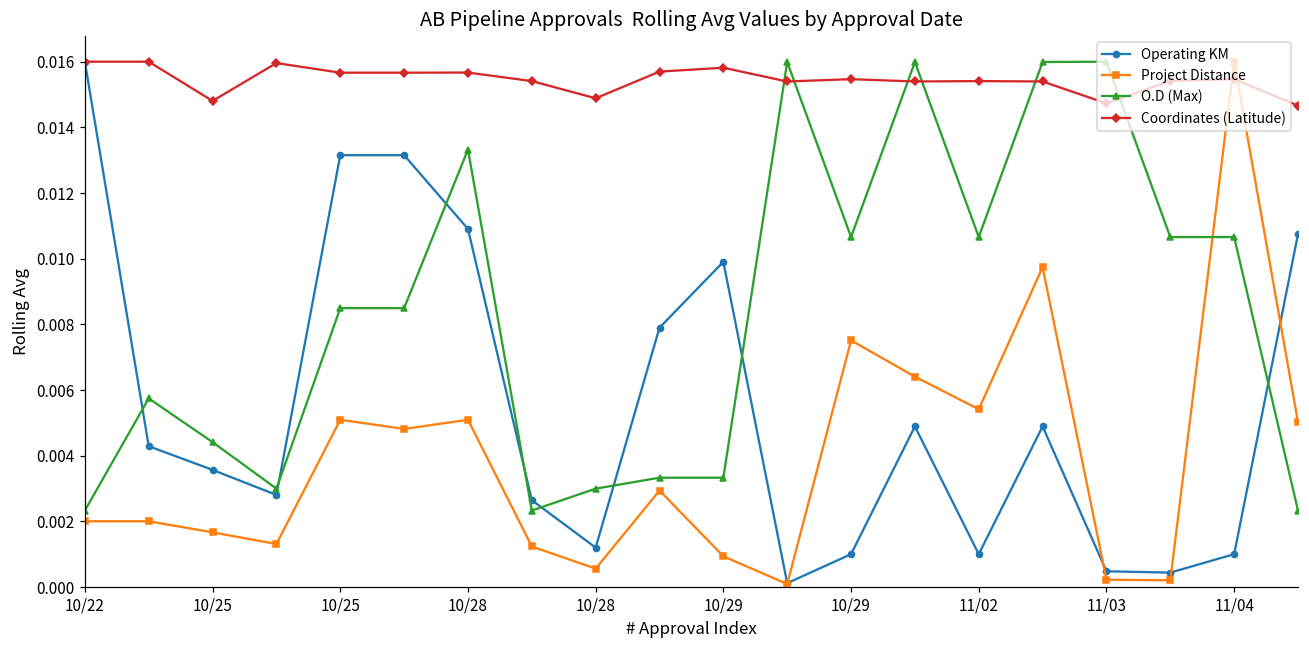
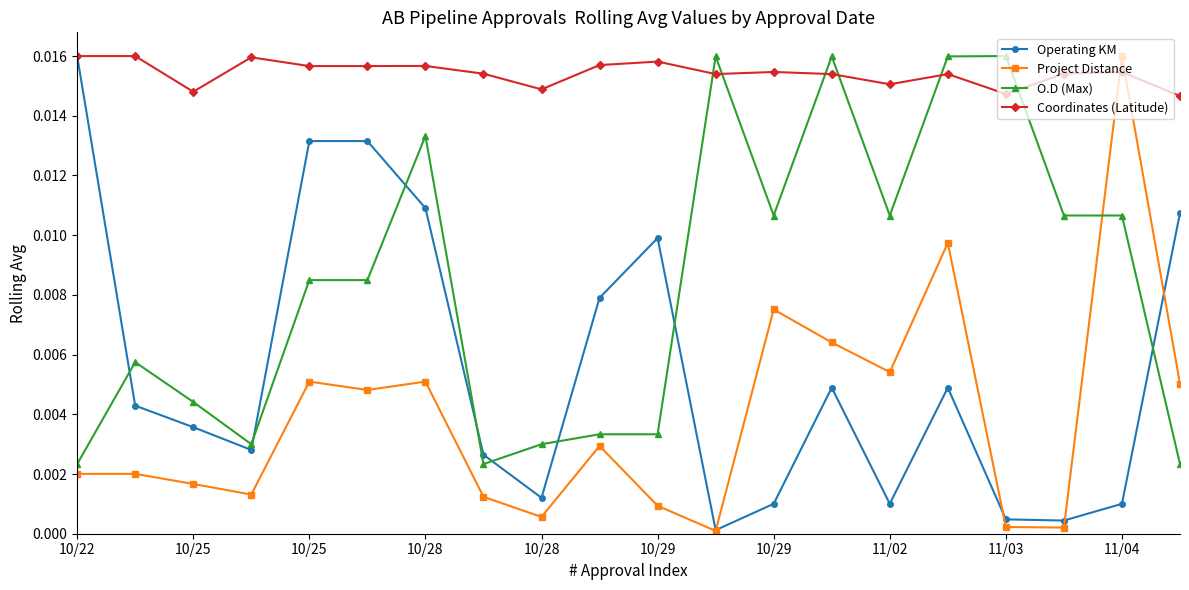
Coordinates (Latitude), 11/02: 0.0154 -> 0.0151
